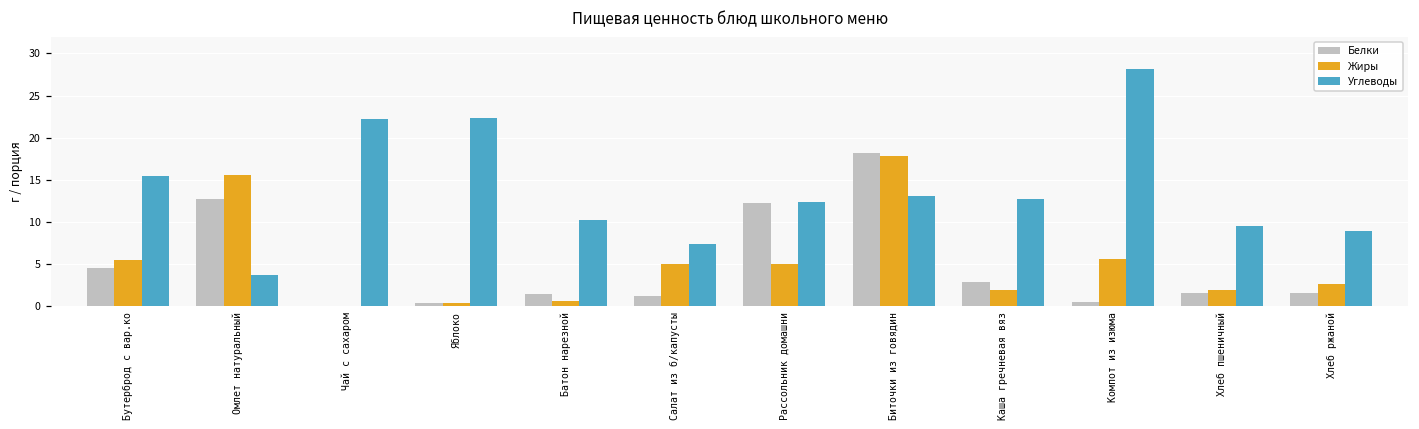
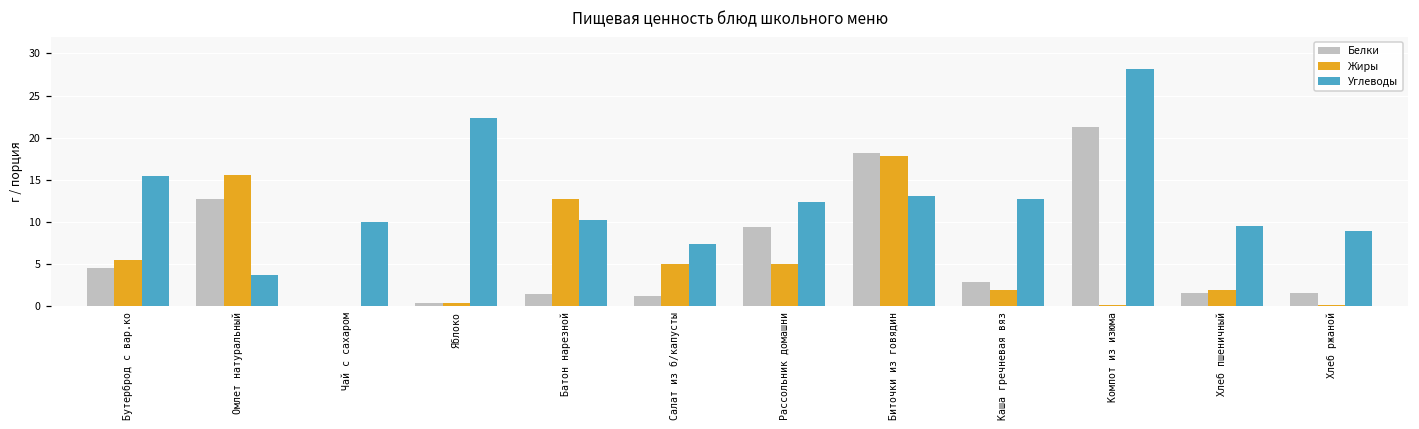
Углеводы, Чай с сахаром: 22 -> 10
Жиры, Батон нарезной: 1 -> 13
Белки, Рассольник домашни: 12 -> 9
Белки, Компот из изюма: 0 -> 21
Жиры, Компот из изюма: 6 -> 0
Жиры, Хлеб ржаной: 3 -> 0
